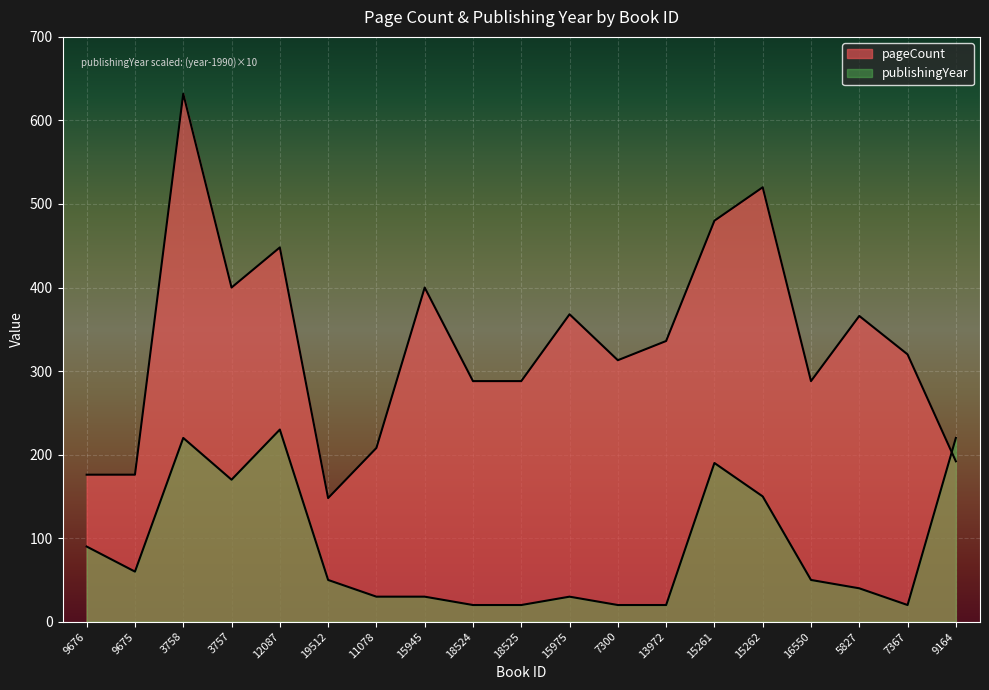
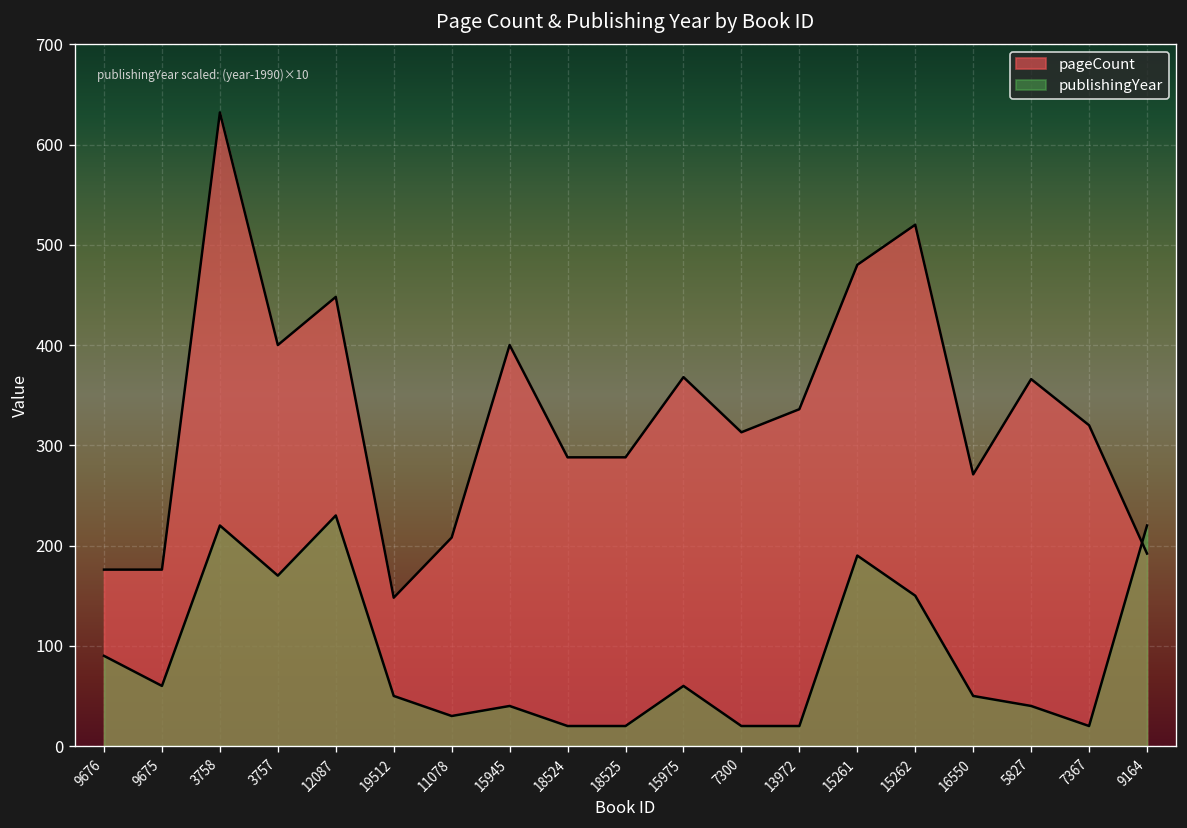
publishingYear, 15945: 30 -> 40
publishingYear, 15975: 30 -> 60
pageCount, 16550: 290 -> 270
